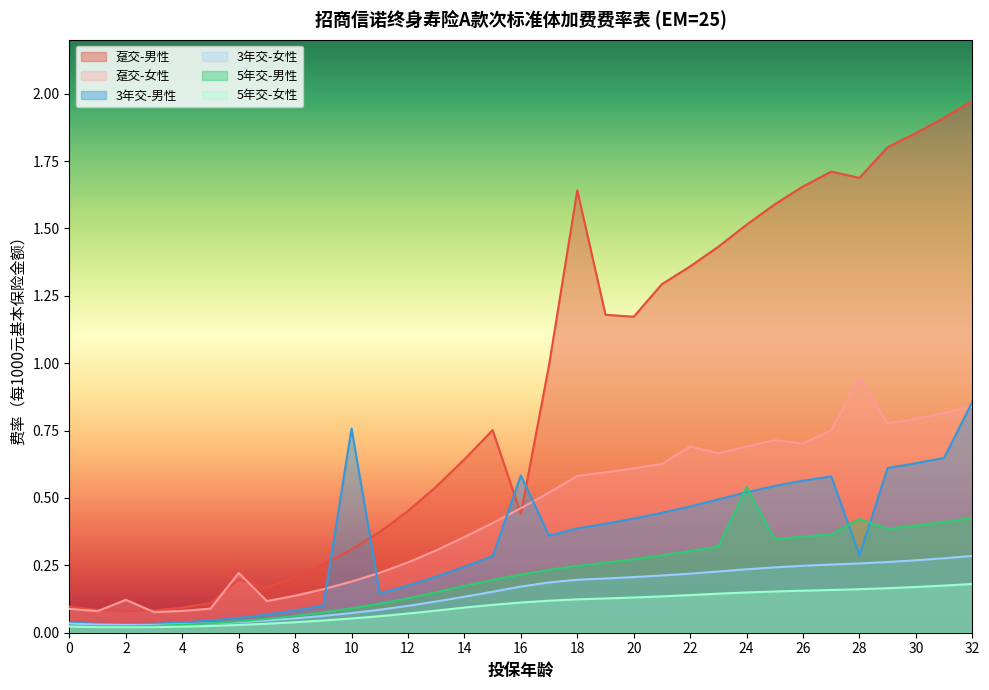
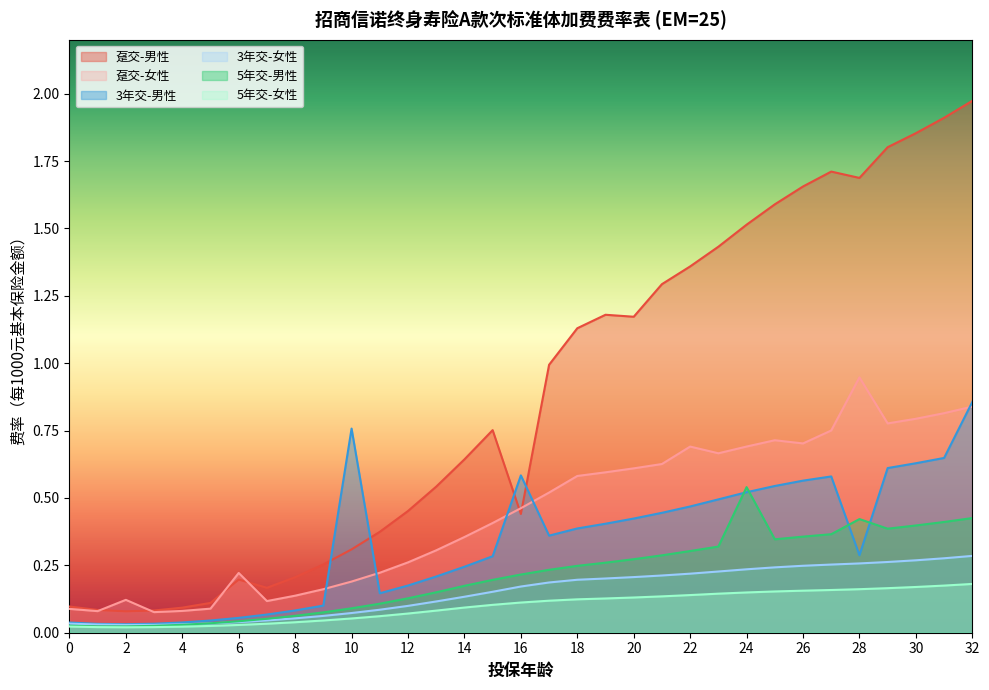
趸交-男性, 18: 1.64 -> 1.13
